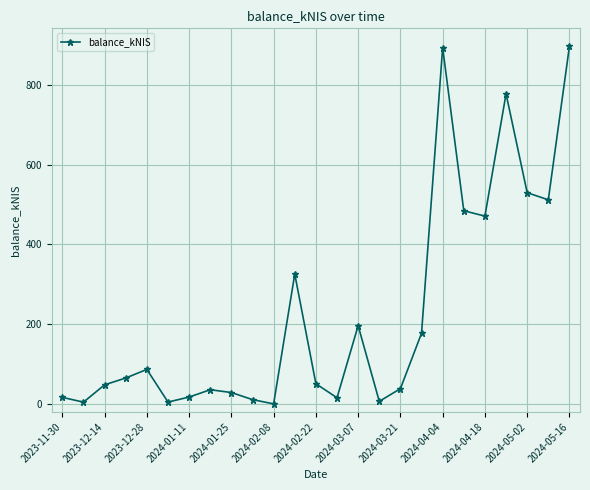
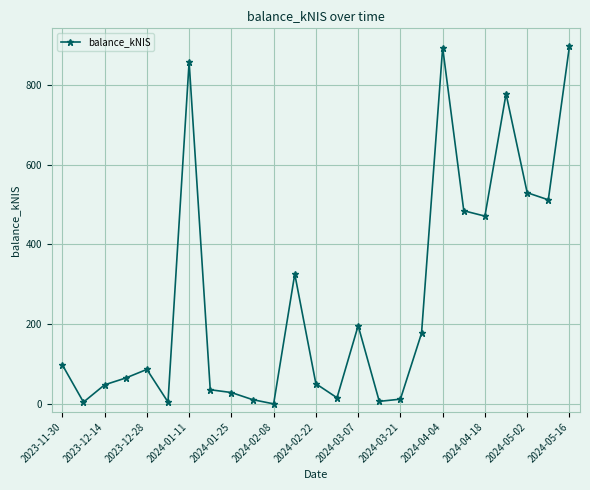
2023-11-30: 20 -> 100
2024-01-11: 20 -> 860
2024-03-21: 40 -> 10
